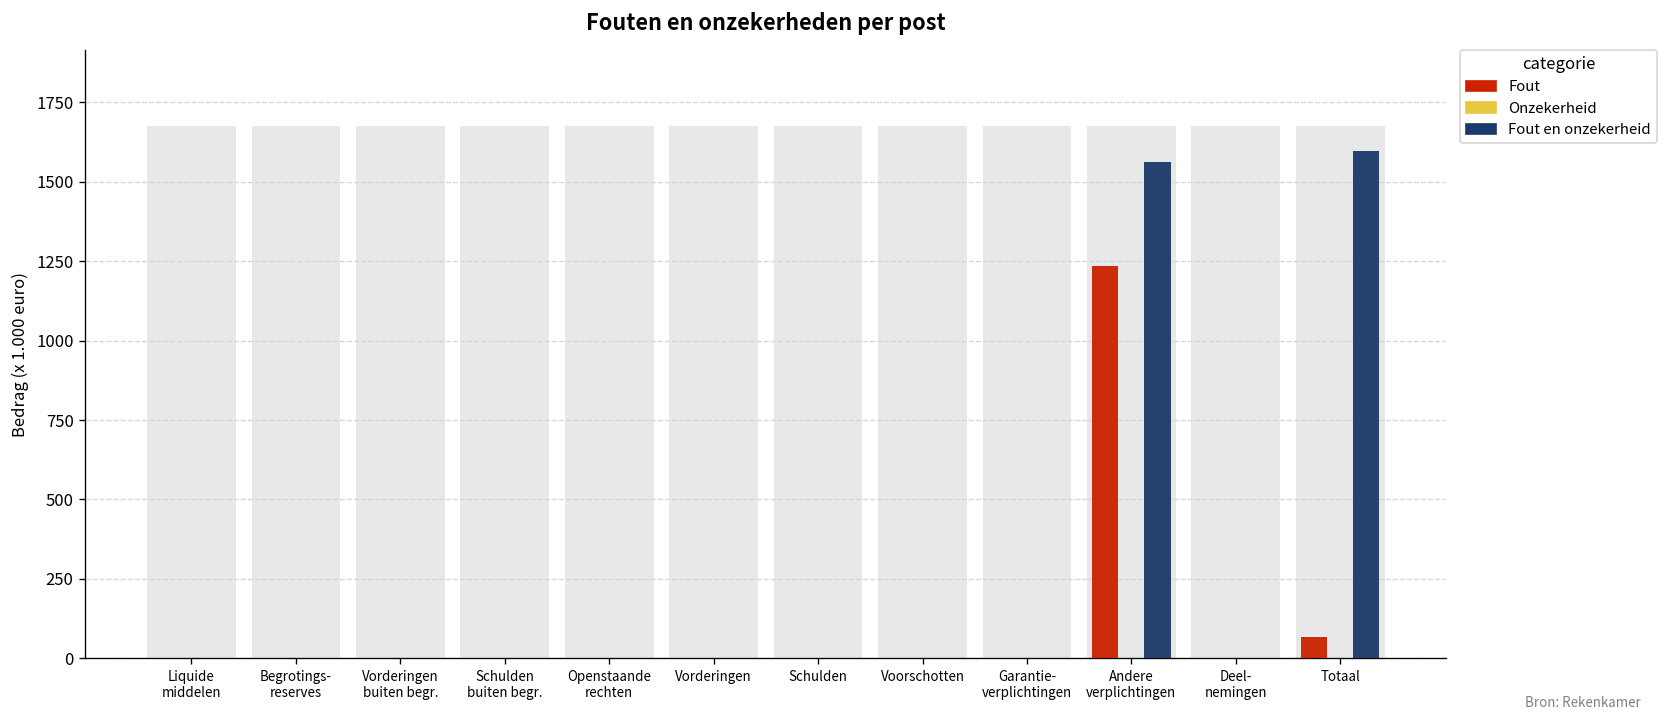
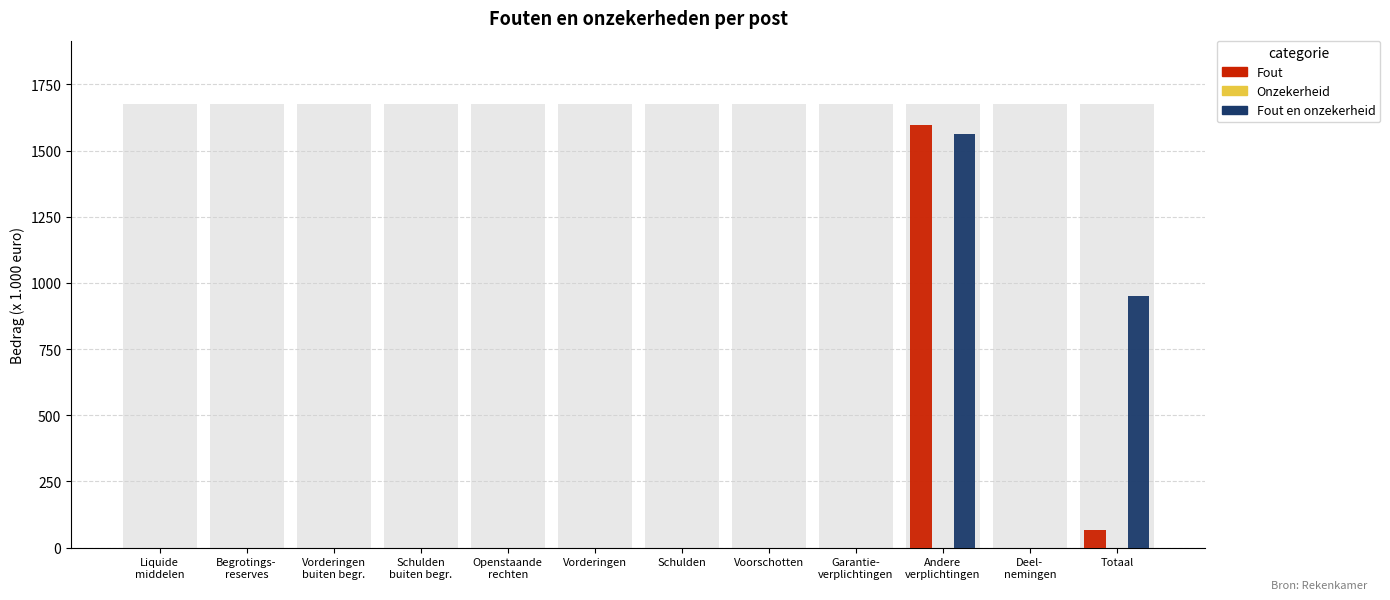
Fout, Andere verplichtingen: 1230 -> 1600
Fout en onzekerheid, Totaal: 1600 -> 950
